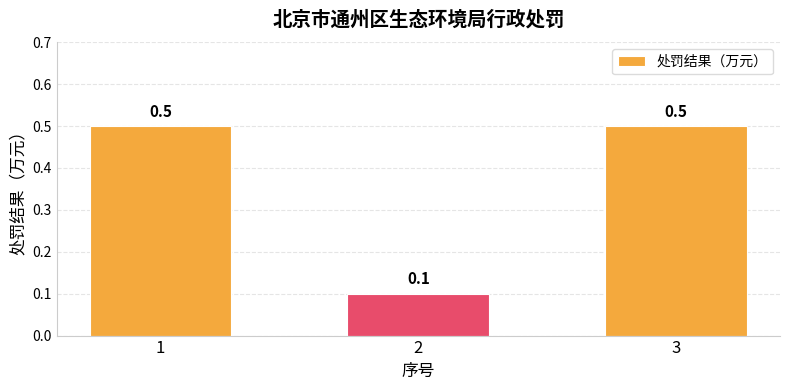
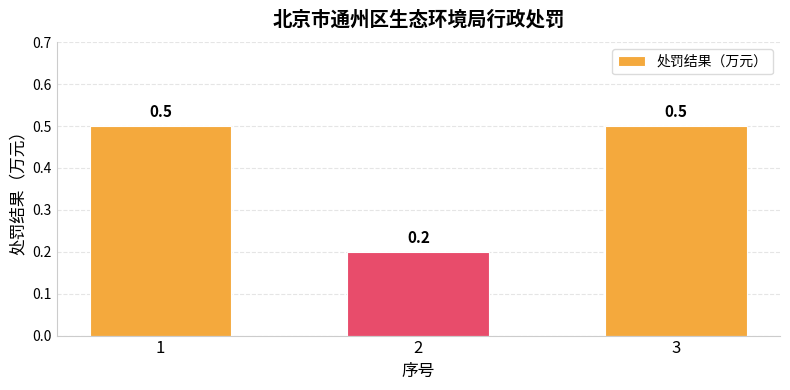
2: 0.1 -> 0.2
